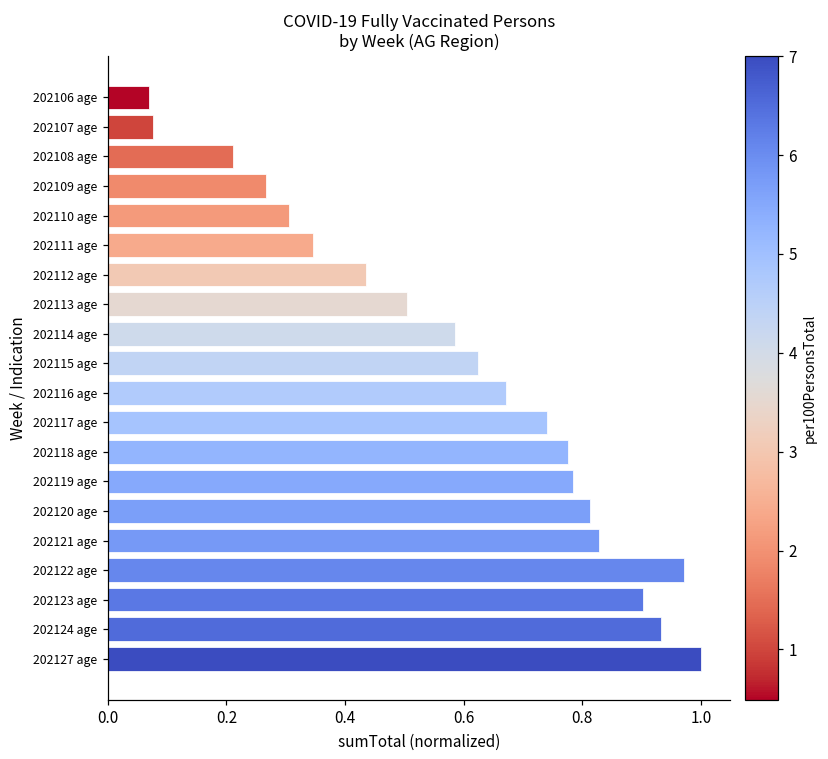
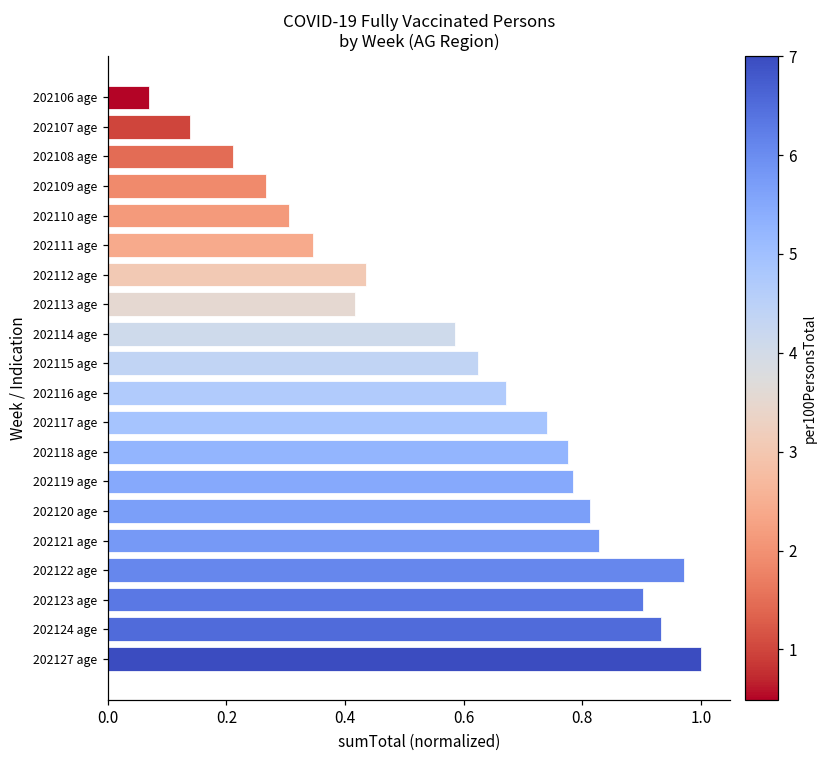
202107 age: 0.08 -> 0.14
202113 age: 0.51 -> 0.42
